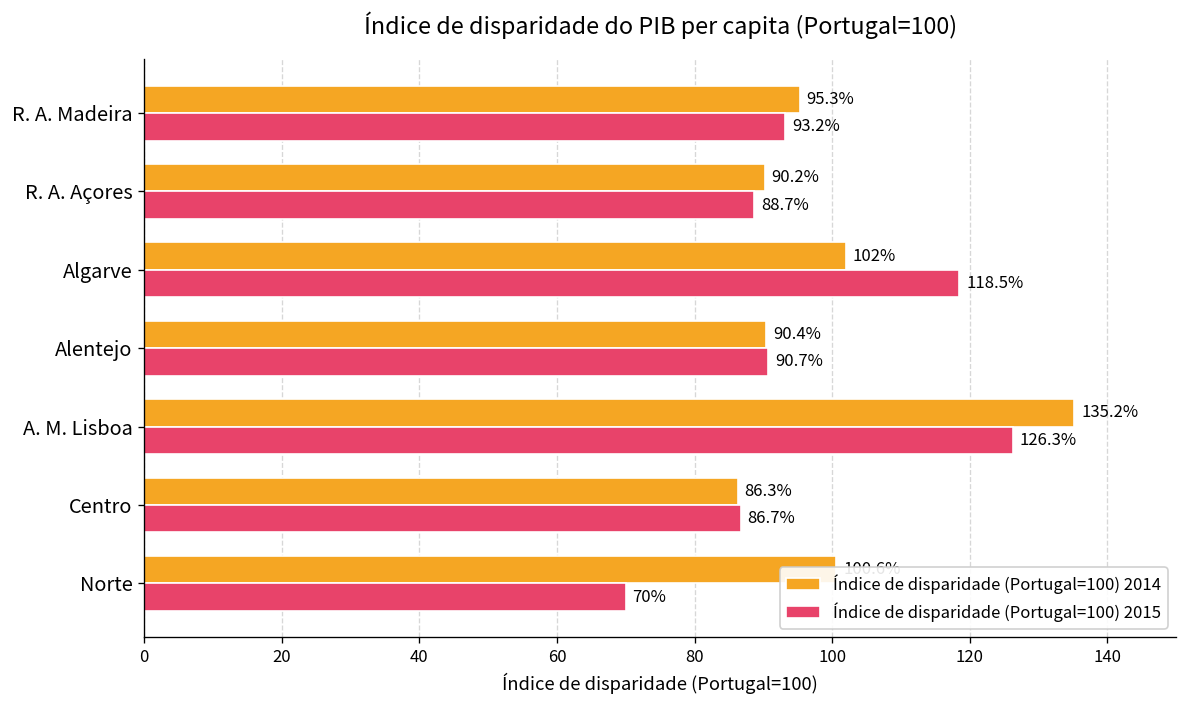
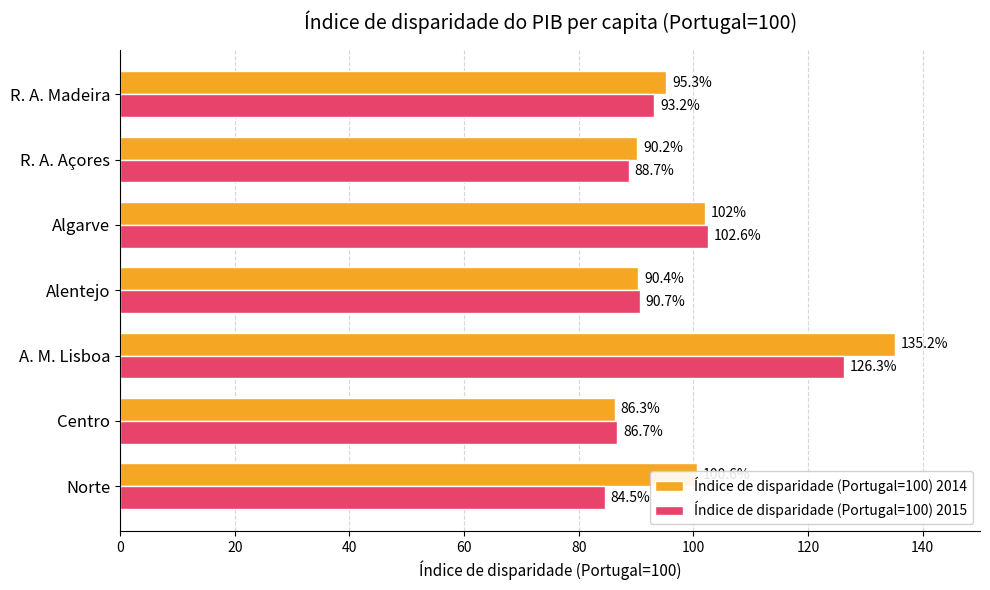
Índice de disparidade (Portugal=100) 2015, Algarve: 118.5% -> 102.6%
Índice de disparidade (Portugal=100) 2015, Norte: 70% -> 84.5%
